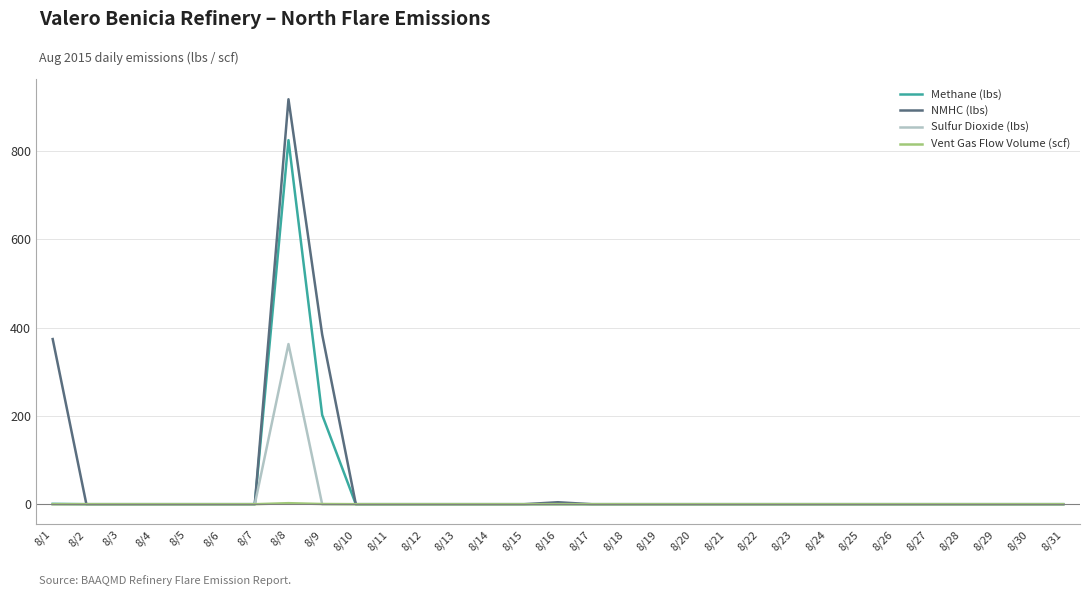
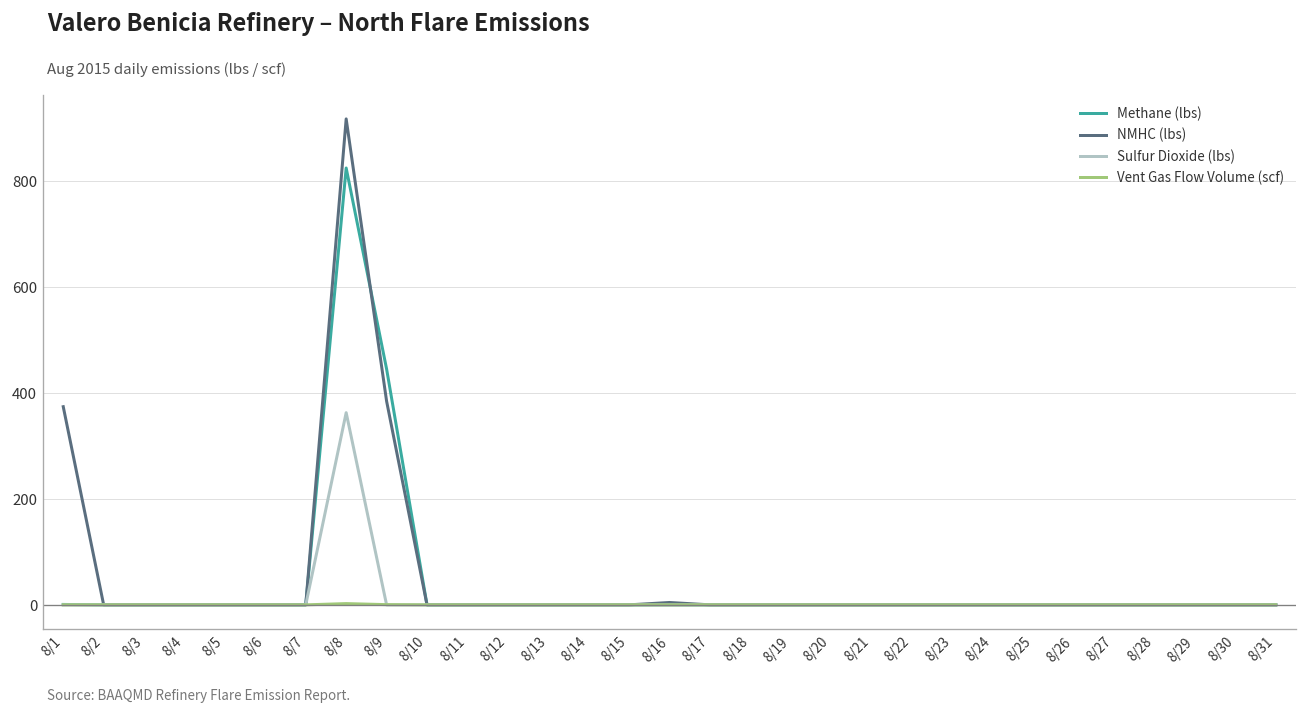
Methane (lbs), 8/9: 200 -> 450
